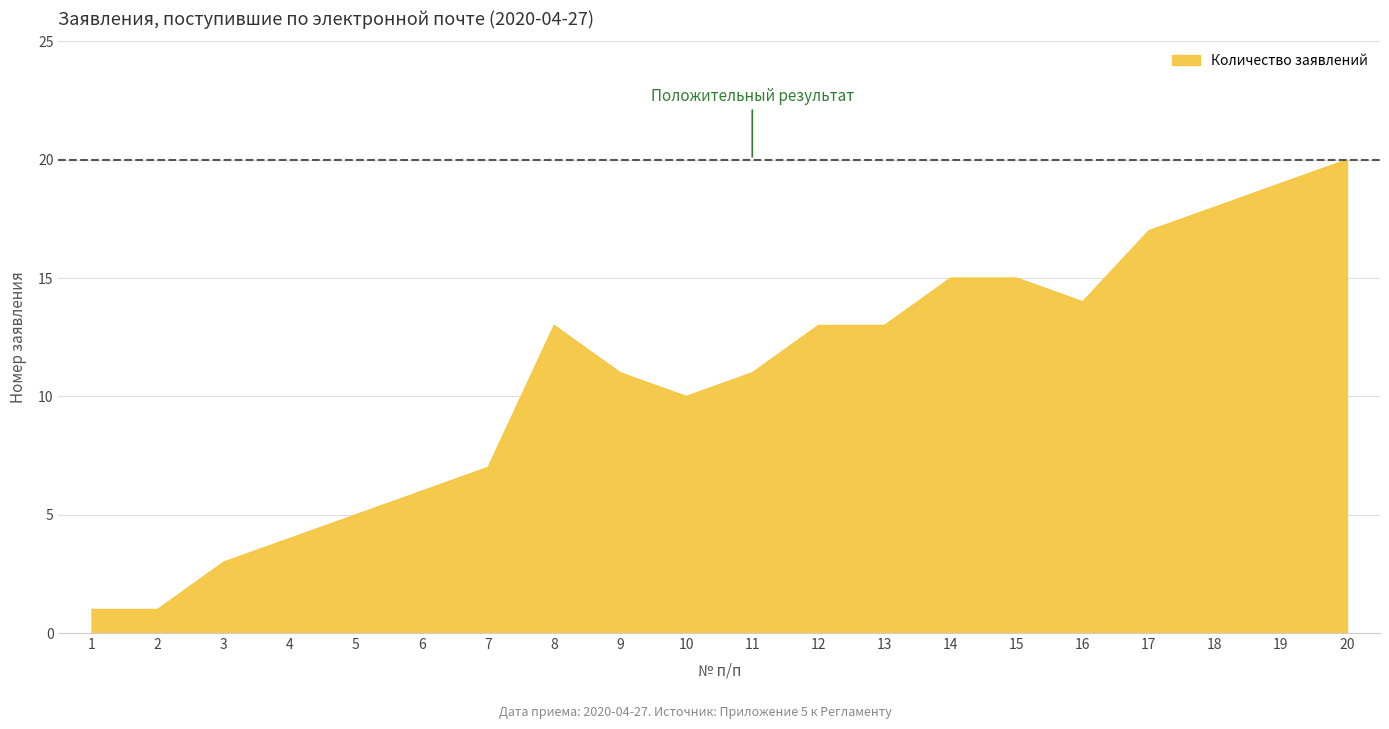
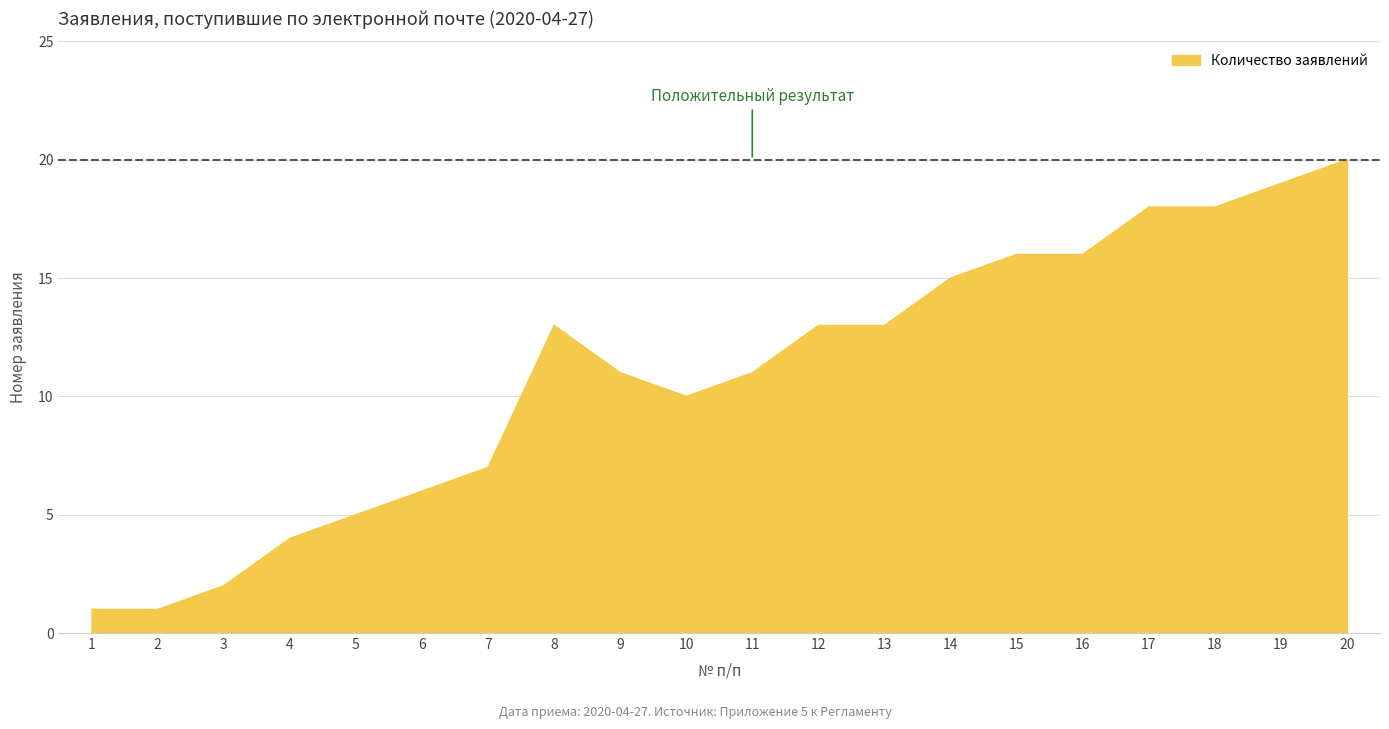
3: 3 -> 2
15: 15 -> 16
16: 14 -> 16
17: 17 -> 18
